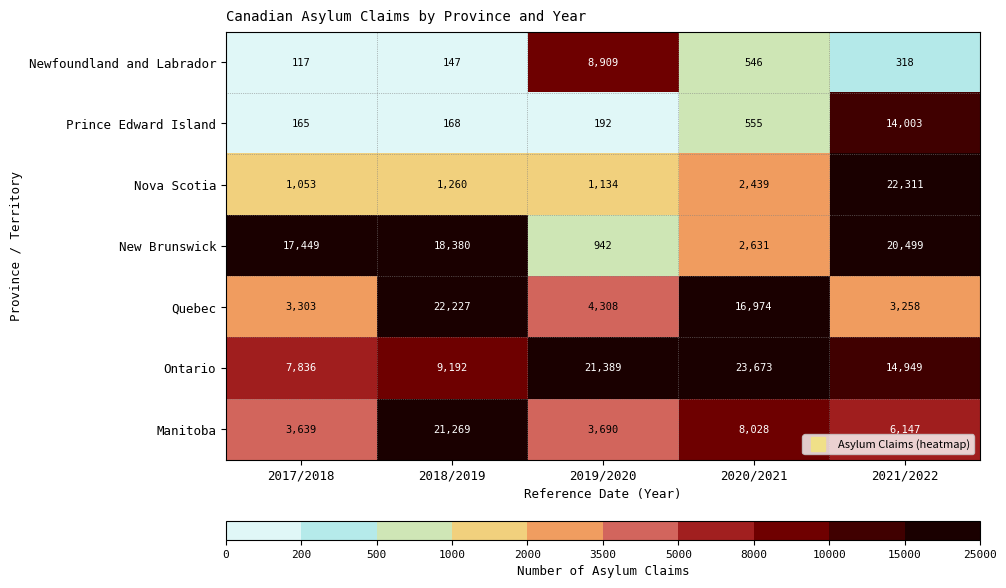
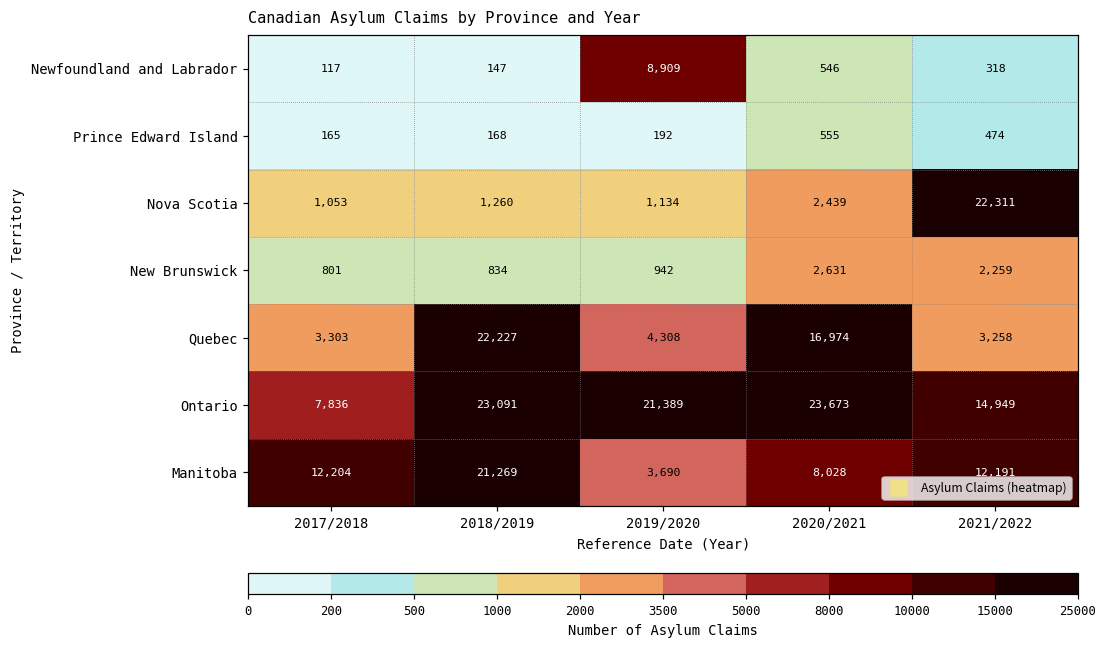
Prince Edward Island, 2021/2022: 14,003 -> 474
New Brunswick, 2017/2018: 17,449 -> 801
New Brunswick, 2018/2019: 18,380 -> 834
New Brunswick, 2021/2022: 20,499 -> 2,259
Ontario, 2018/2019: 9,192 -> 23,091
Manitoba, 2017/2018: 3,639 -> 12,204
Manitoba, 2021/2022: 6,147 -> 12,191
